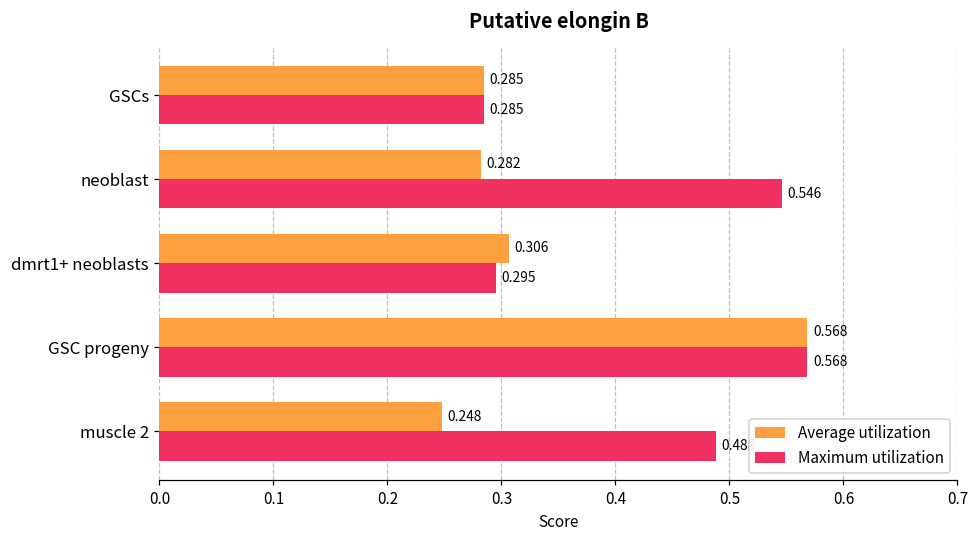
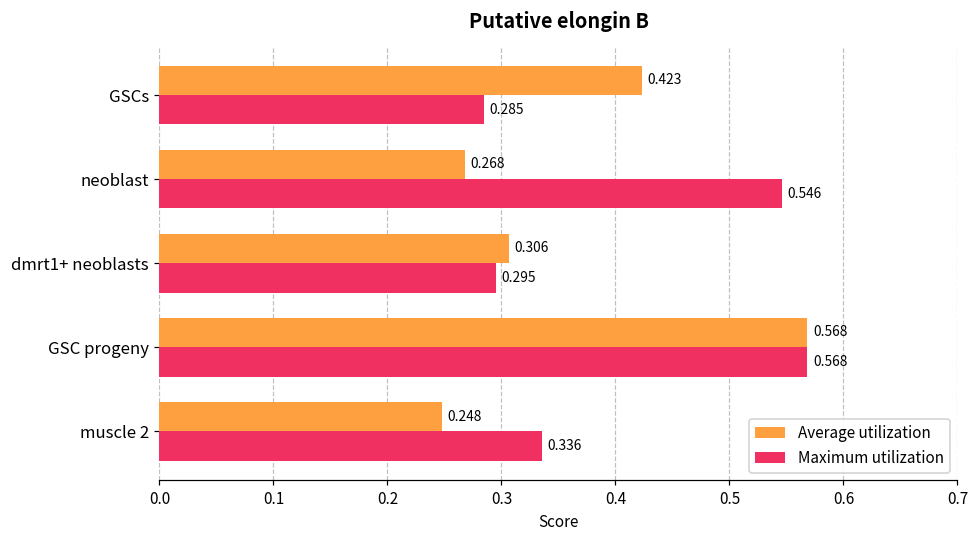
Average utilization, GSCs: 0.285 -> 0.423
Average utilization, neoblast: 0.282 -> 0.268
Maximum utilization, muscle 2: 0.488 -> 0.336
